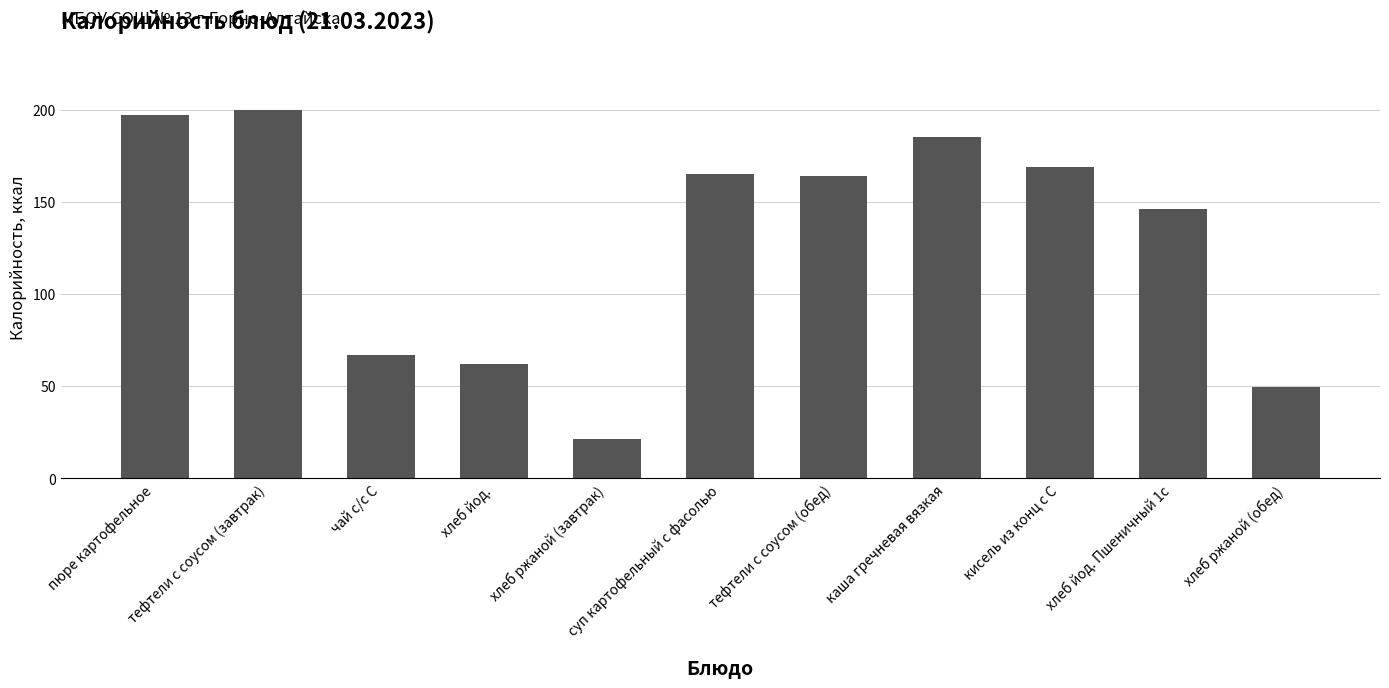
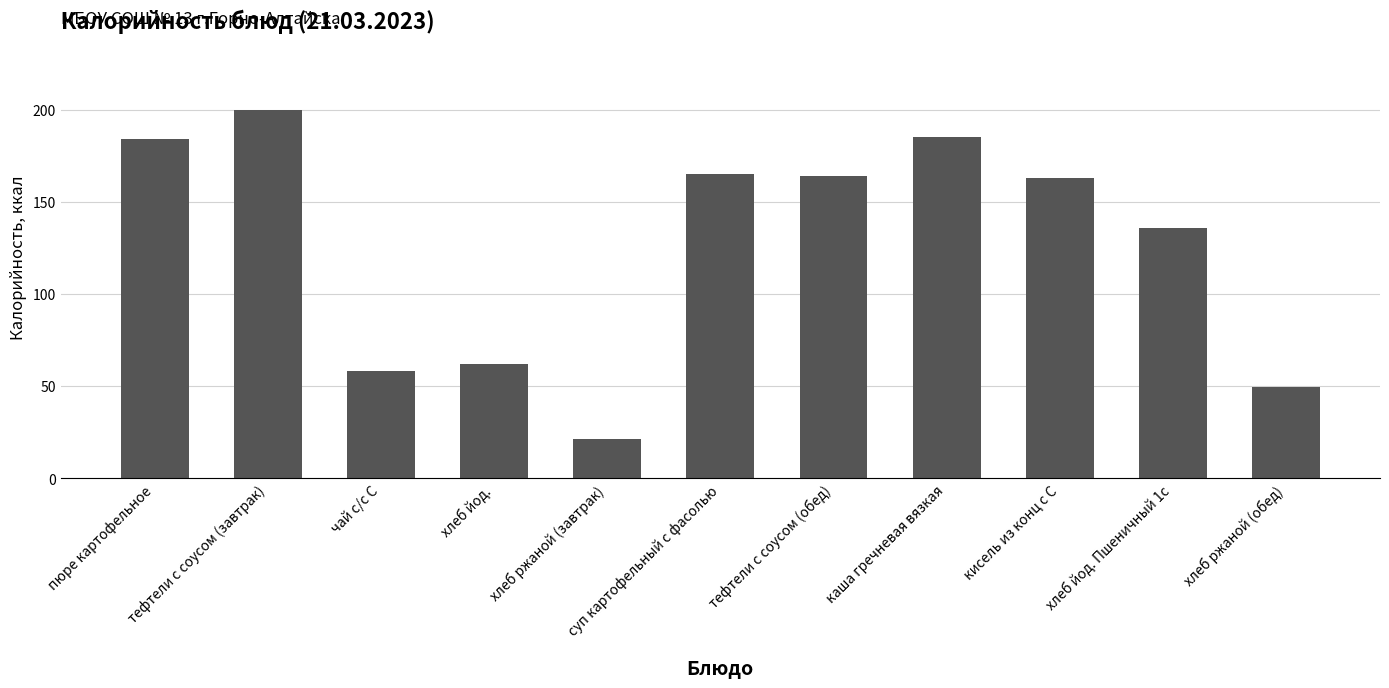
пюре картофельное: 197 -> 184
чай с/с С: 67 -> 58
кисель из конц с С: 169 -> 163
хлеб йод. Пшеничный 1с: 146 -> 136
